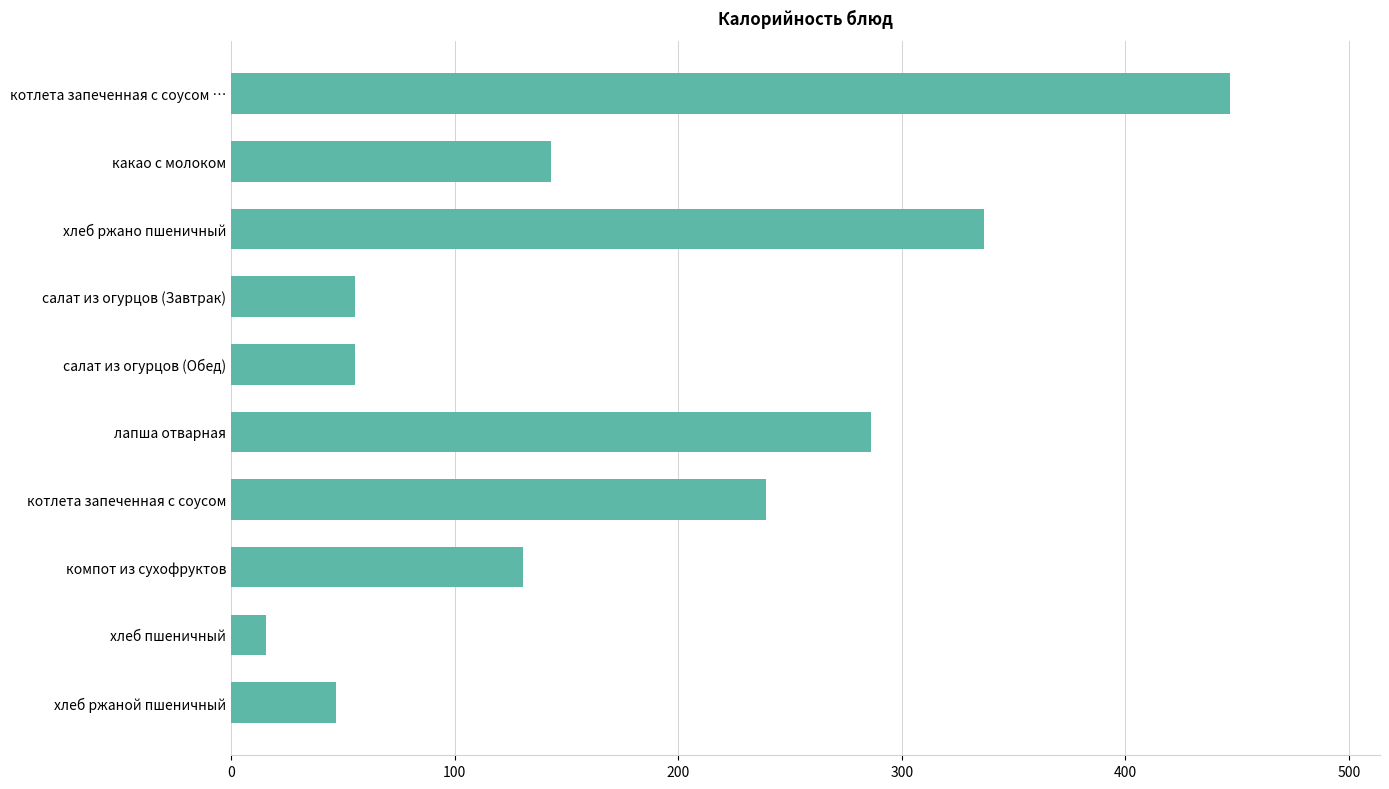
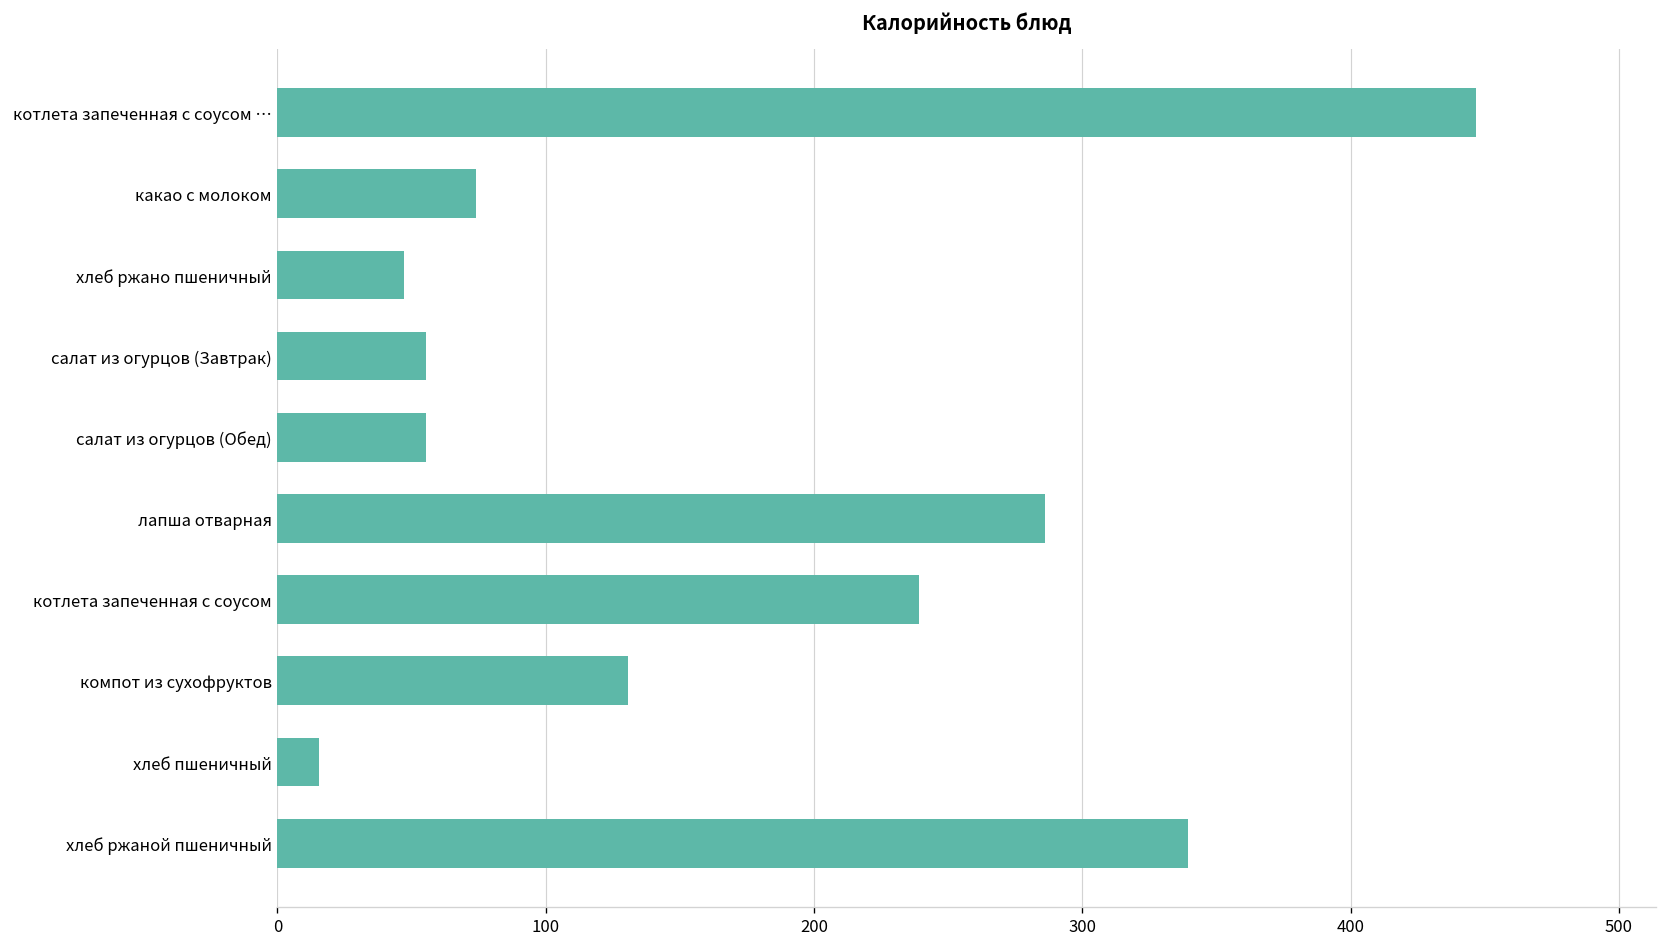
какао с молоком: 143 -> 74
хлеб ржано пшеничный: 337 -> 47
хлеб ржаной пшеничный: 47 -> 339
